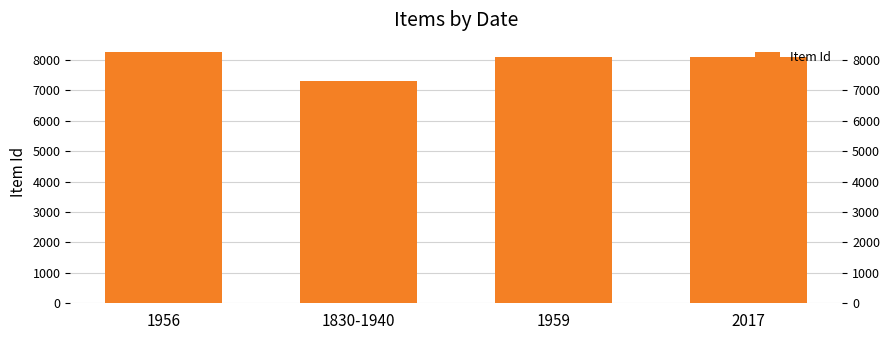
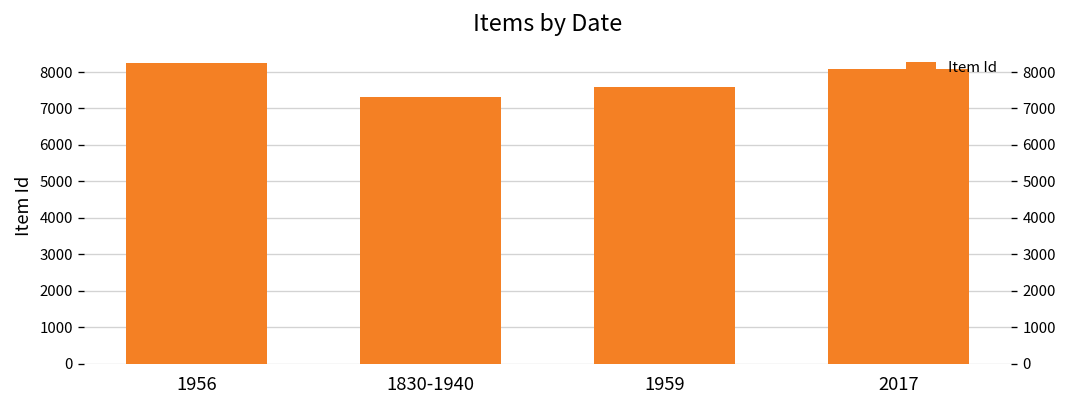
1959: 8100 -> 7600
